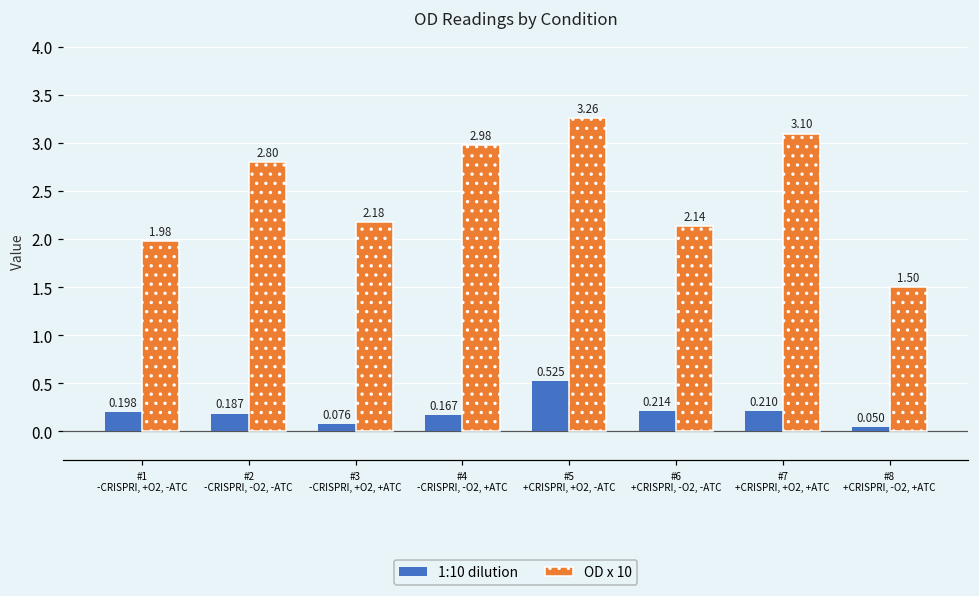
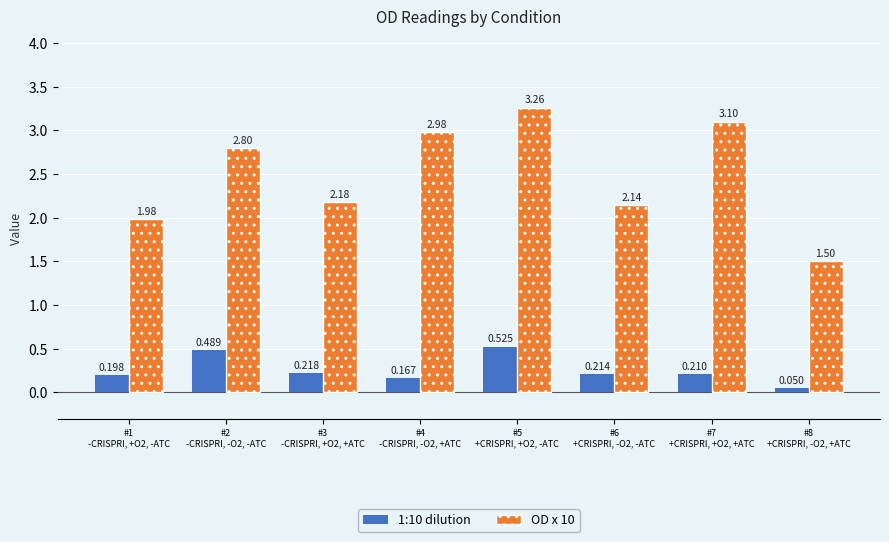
1:10 dilution, #2 -CRISPRI, -O2, -ATC: 0.187 -> 0.489
1:10 dilution, #3 -CRISPRI, +O2, +ATC: 0.076 -> 0.218
